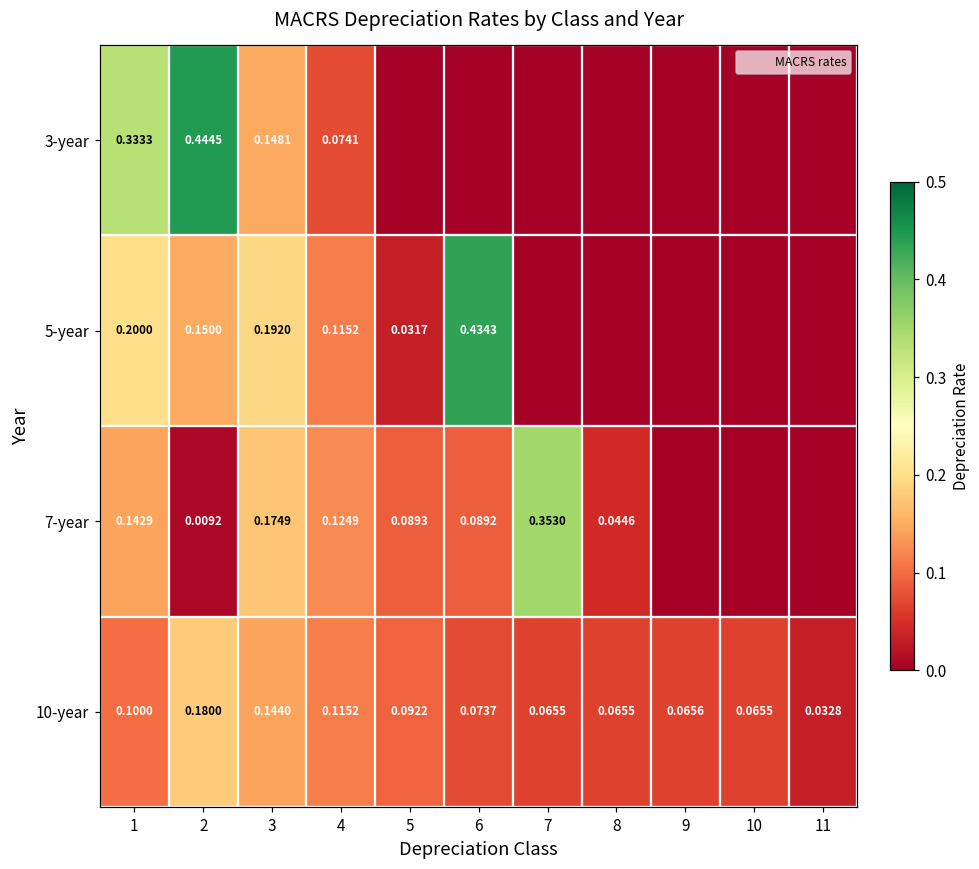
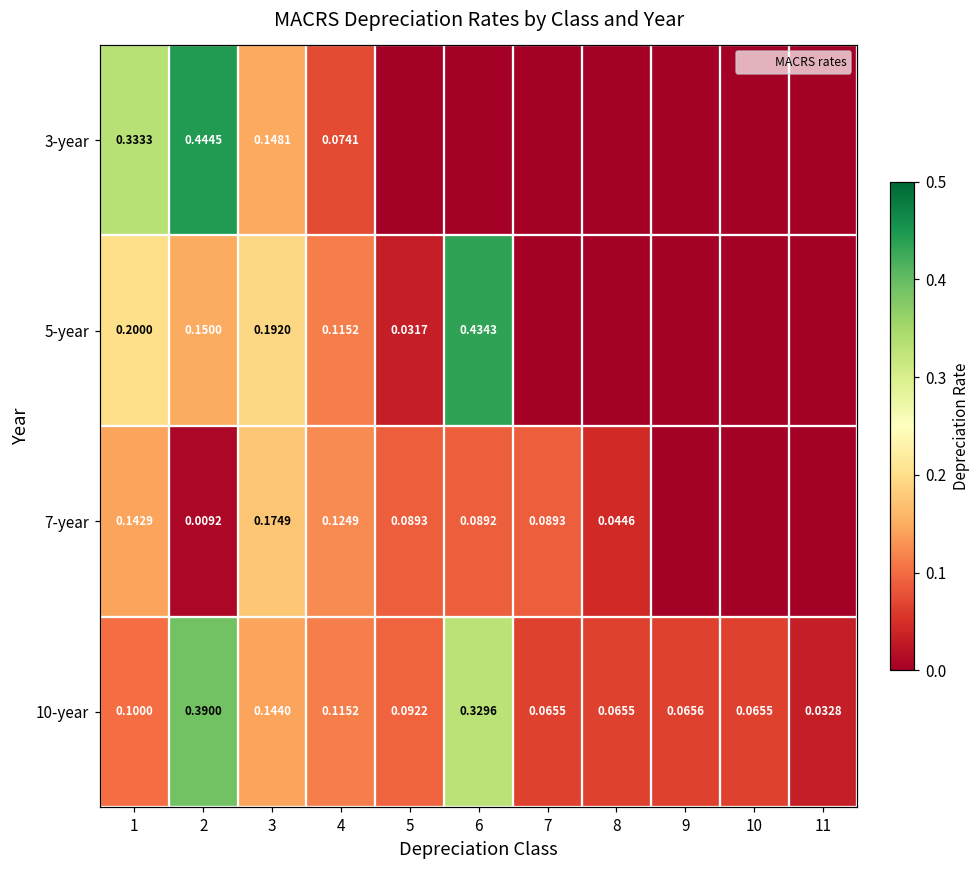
7-year, 7: 0.3530 -> 0.0893
10-year, 2: 0.1800 -> 0.3900
10-year, 6: 0.0737 -> 0.3296
